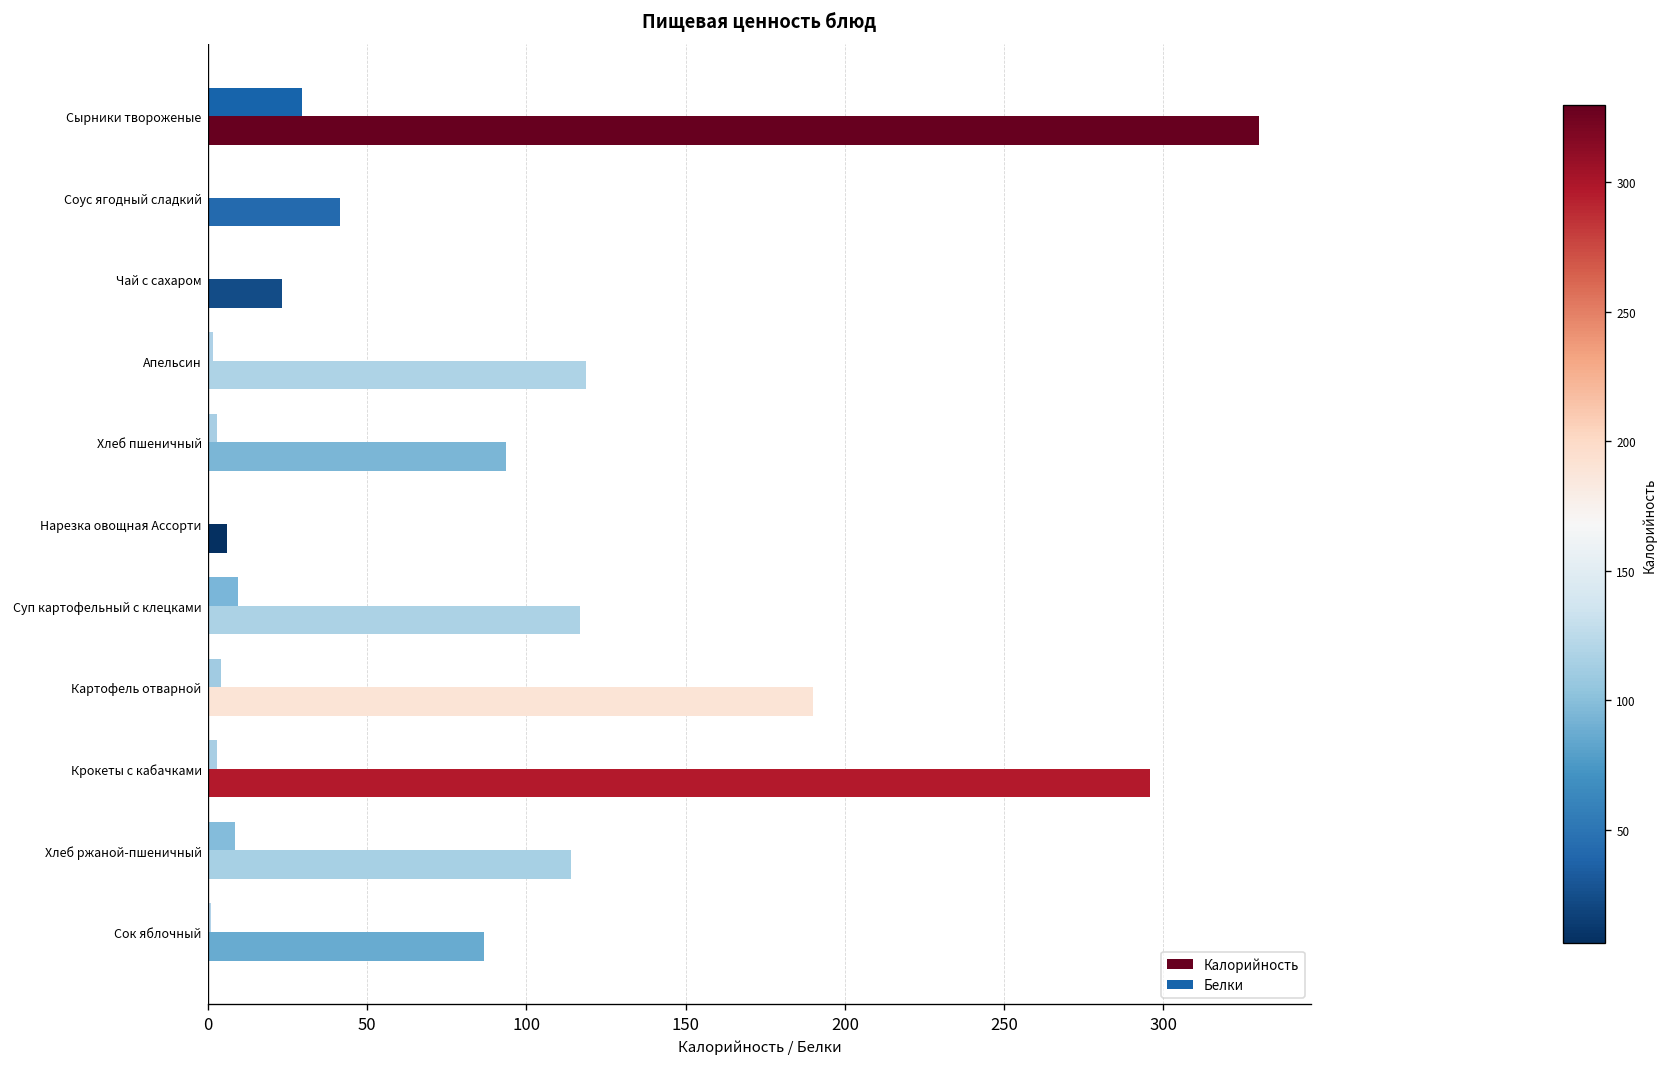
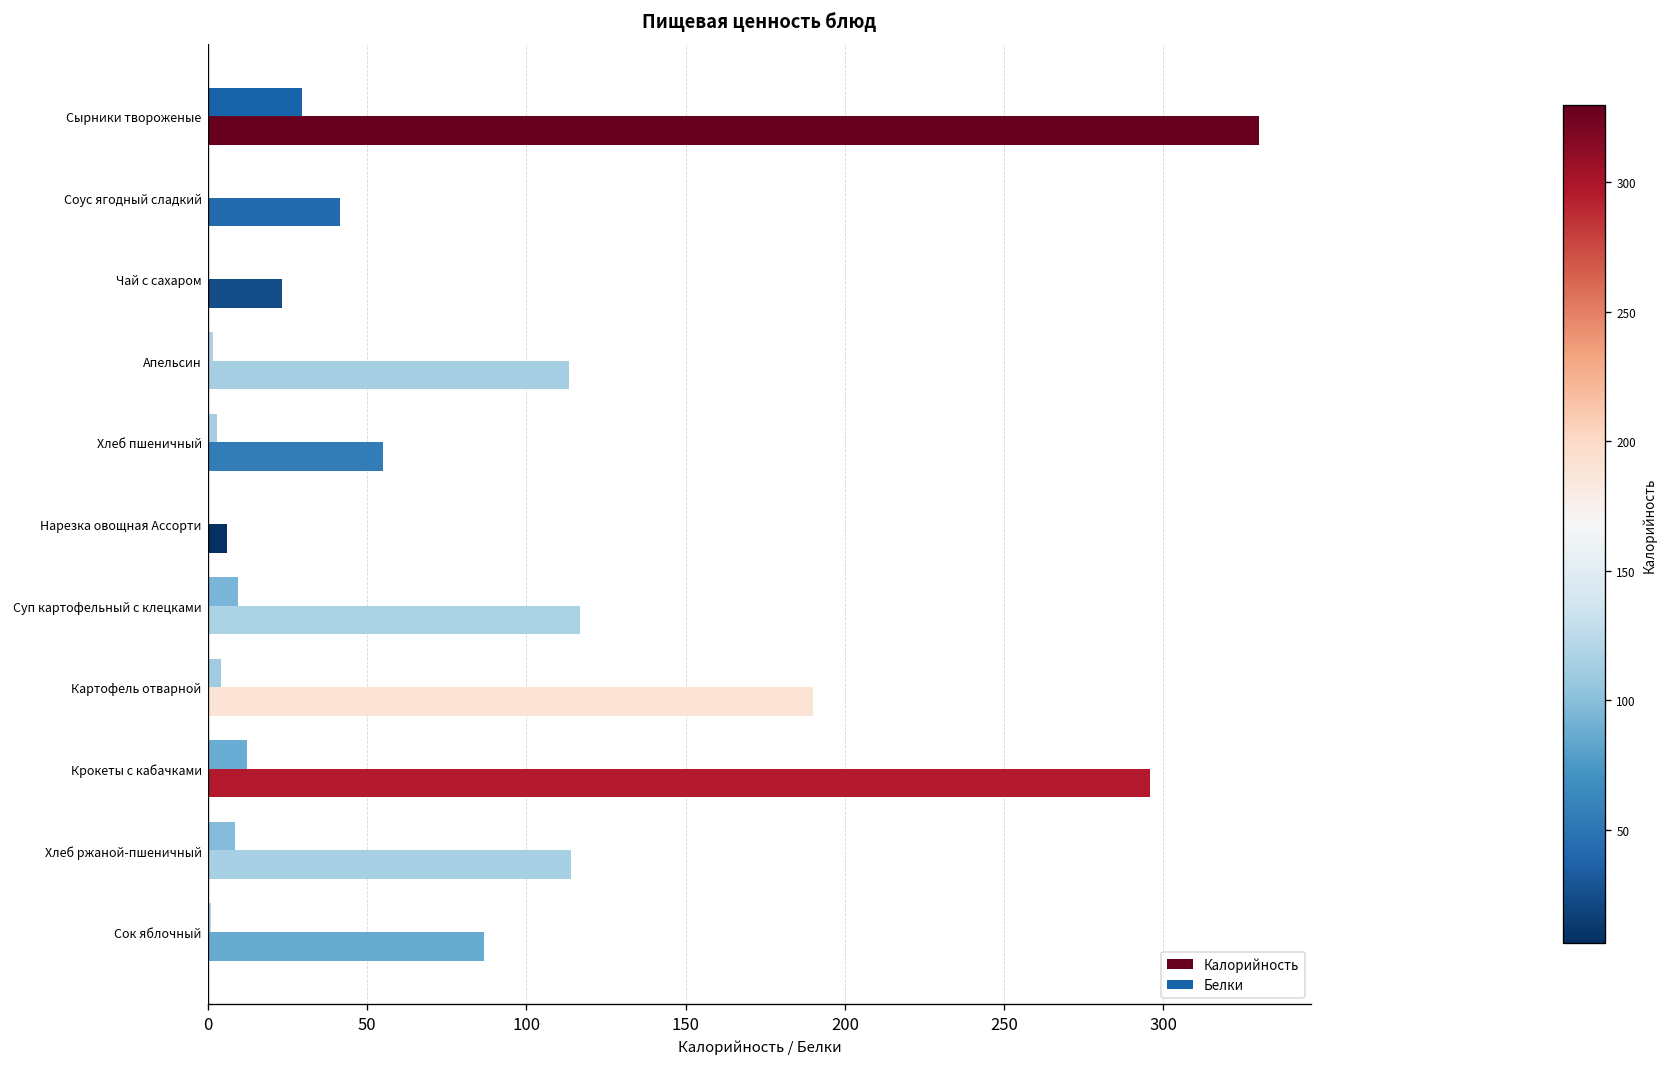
Калорийность, Апельсин: 119 -> 113
Калорийность, Хлеб пшеничный: 94 -> 55
Белки, Крокеты с кабачками: 3 -> 12
